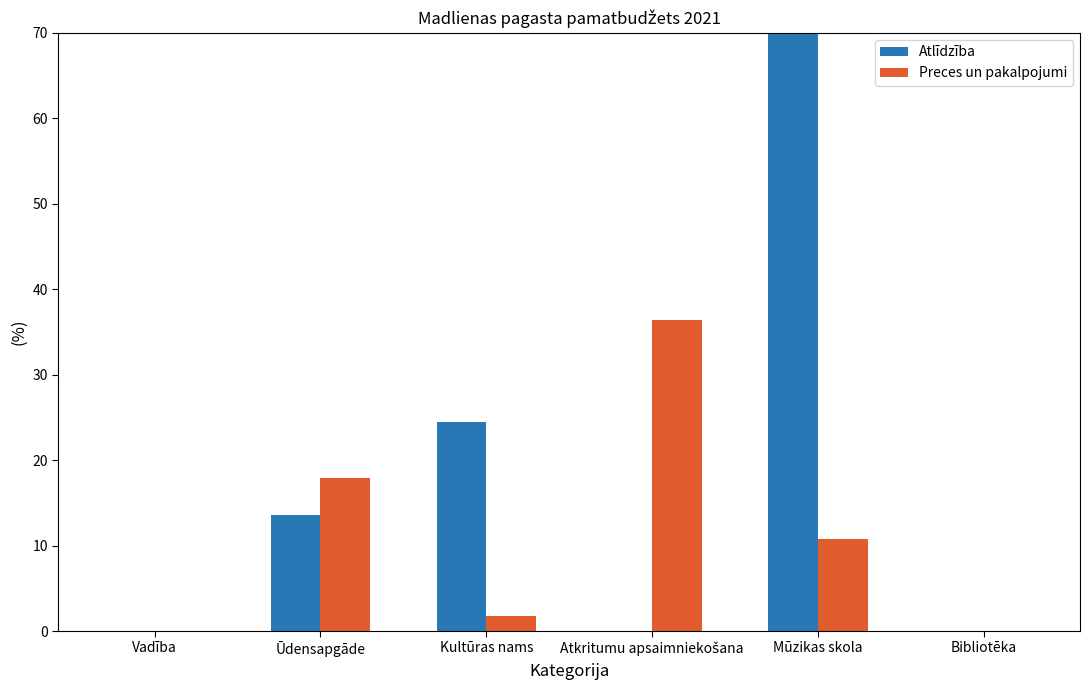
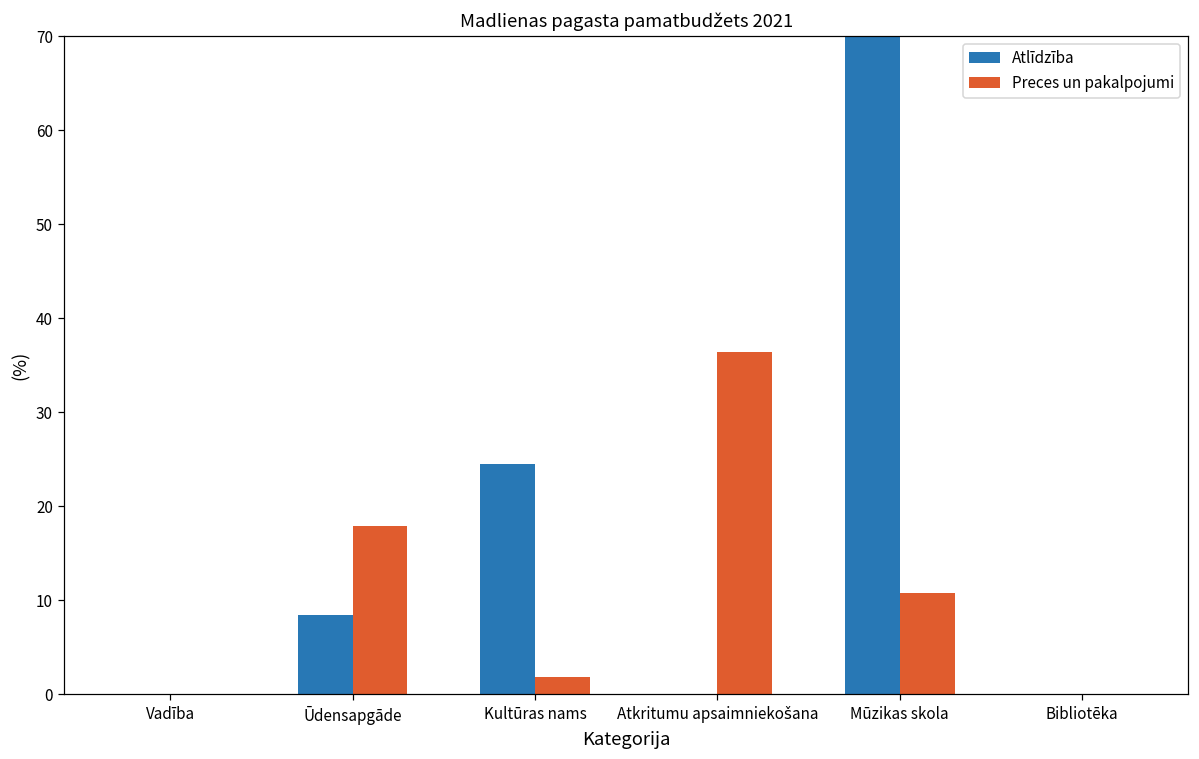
Atlīdzība, Ūdensapgāde: 14 -> 8
